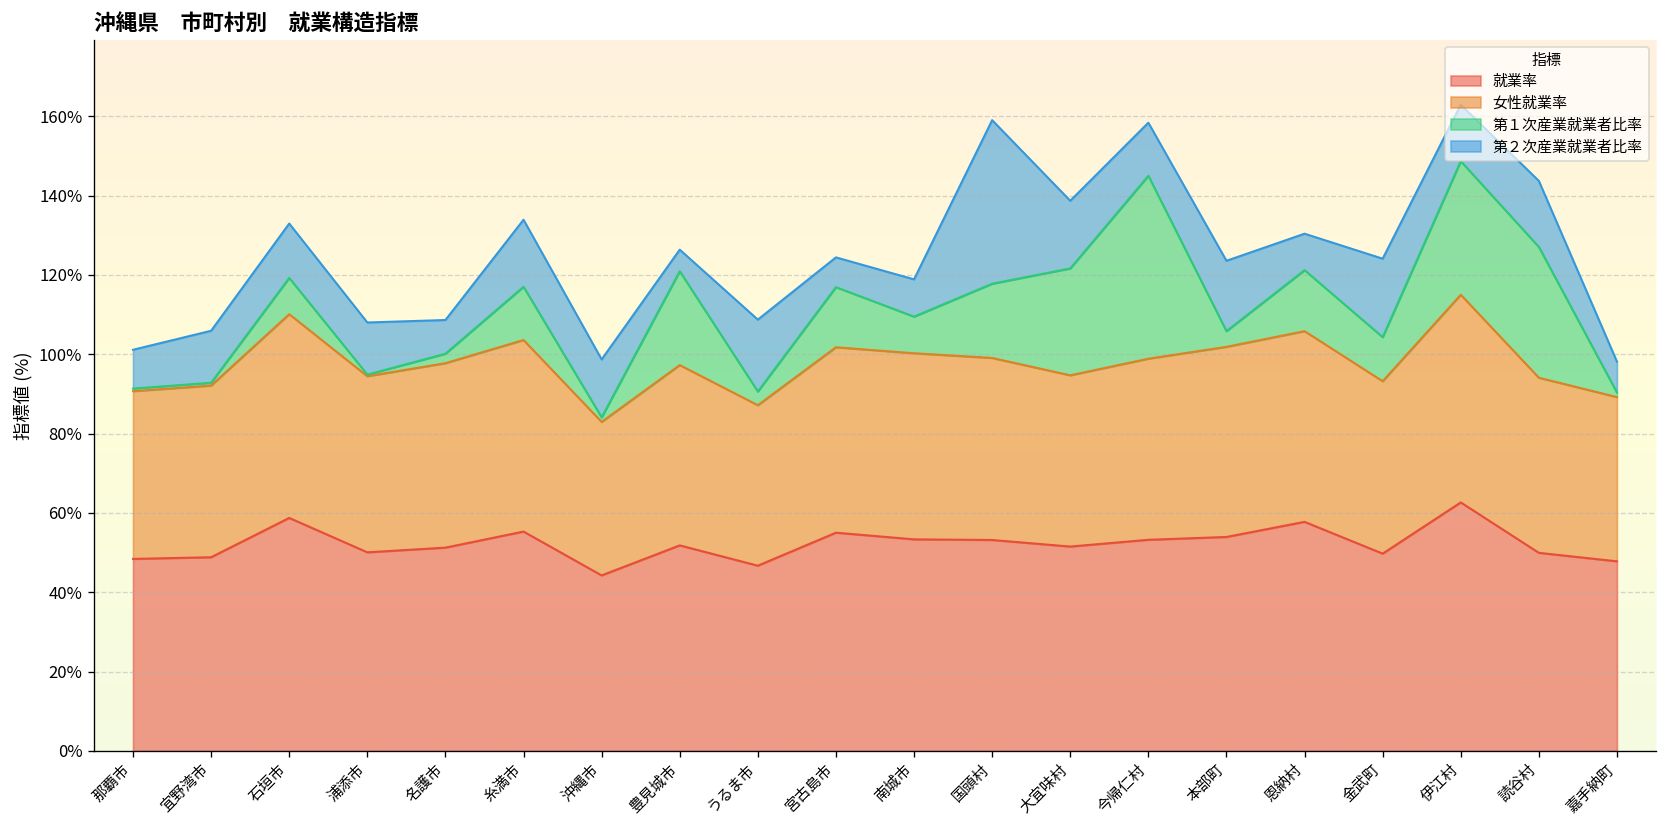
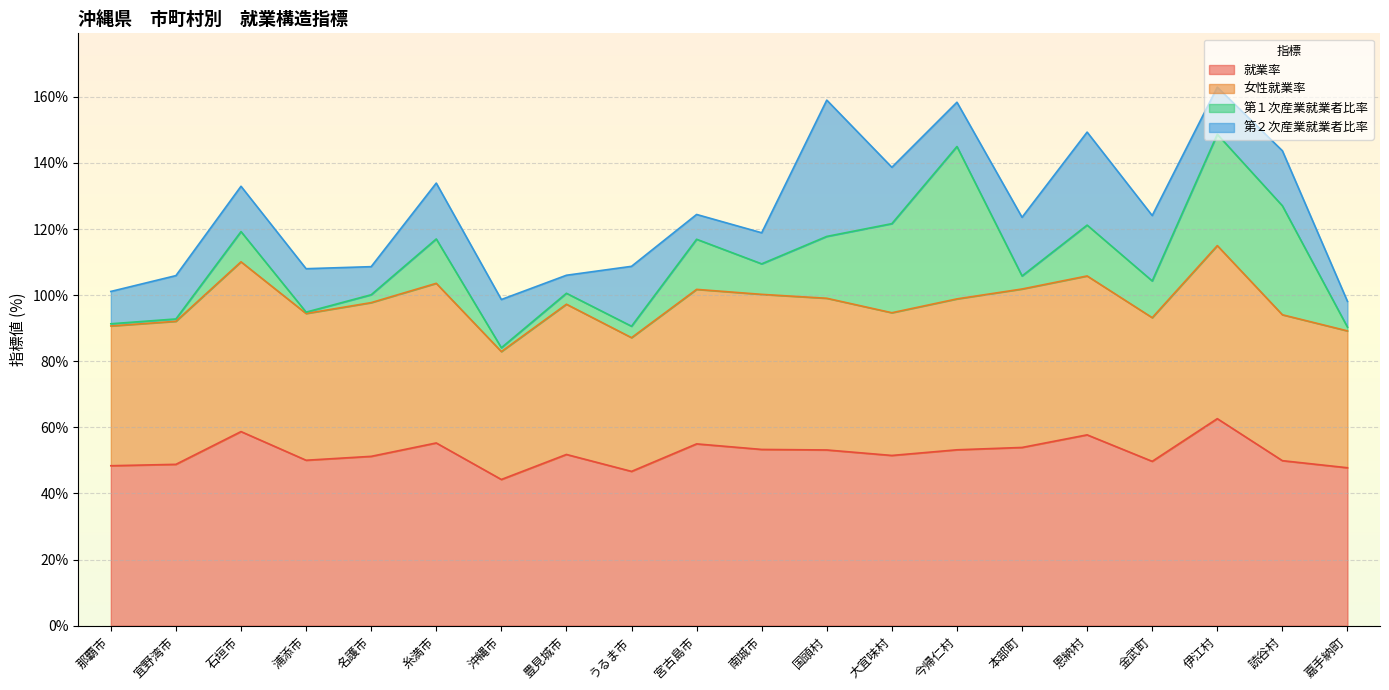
第１次産業就業者比率, 豊見城市: 24% -> 3%
第２次産業就業者比率, 恩納村: 9% -> 28%
